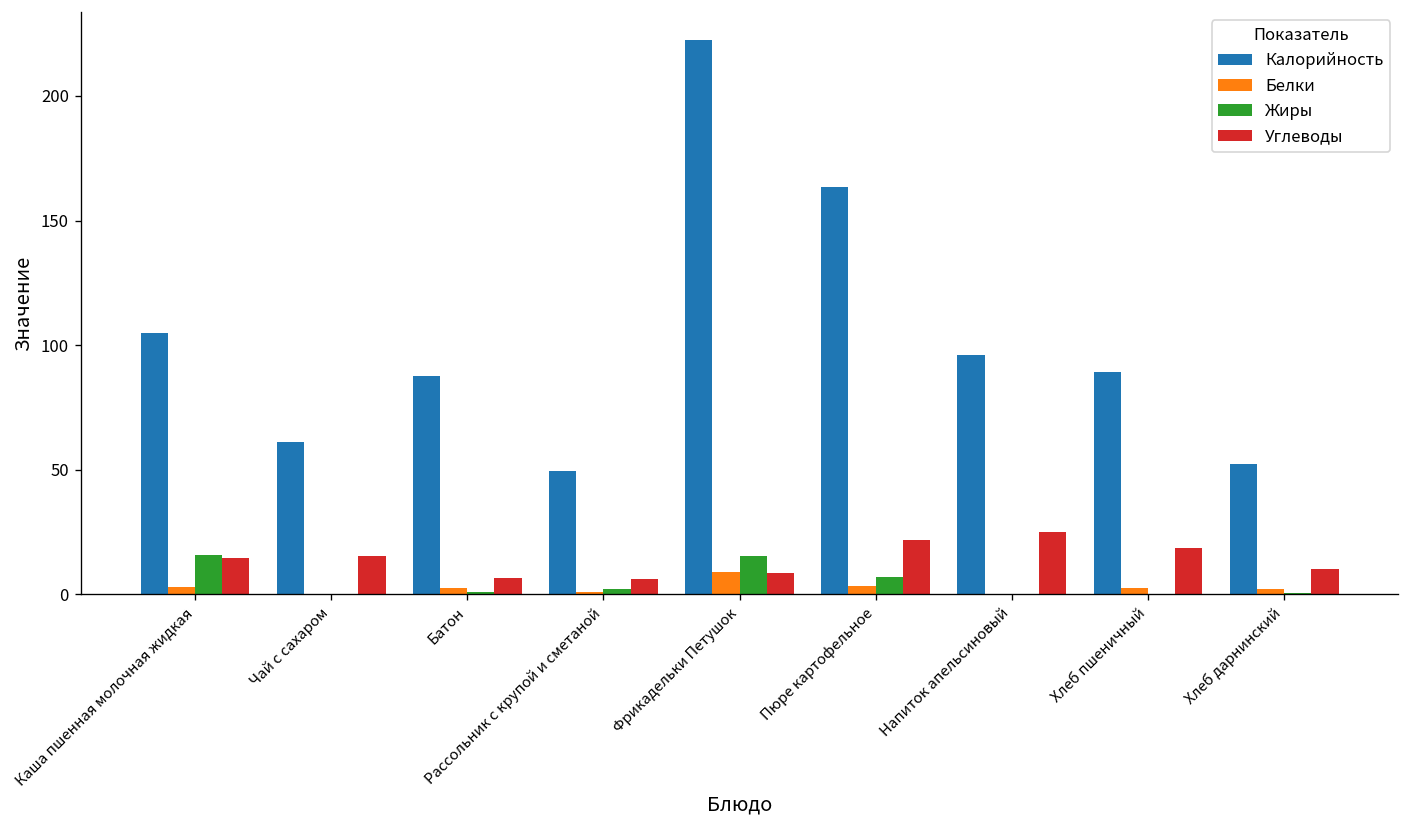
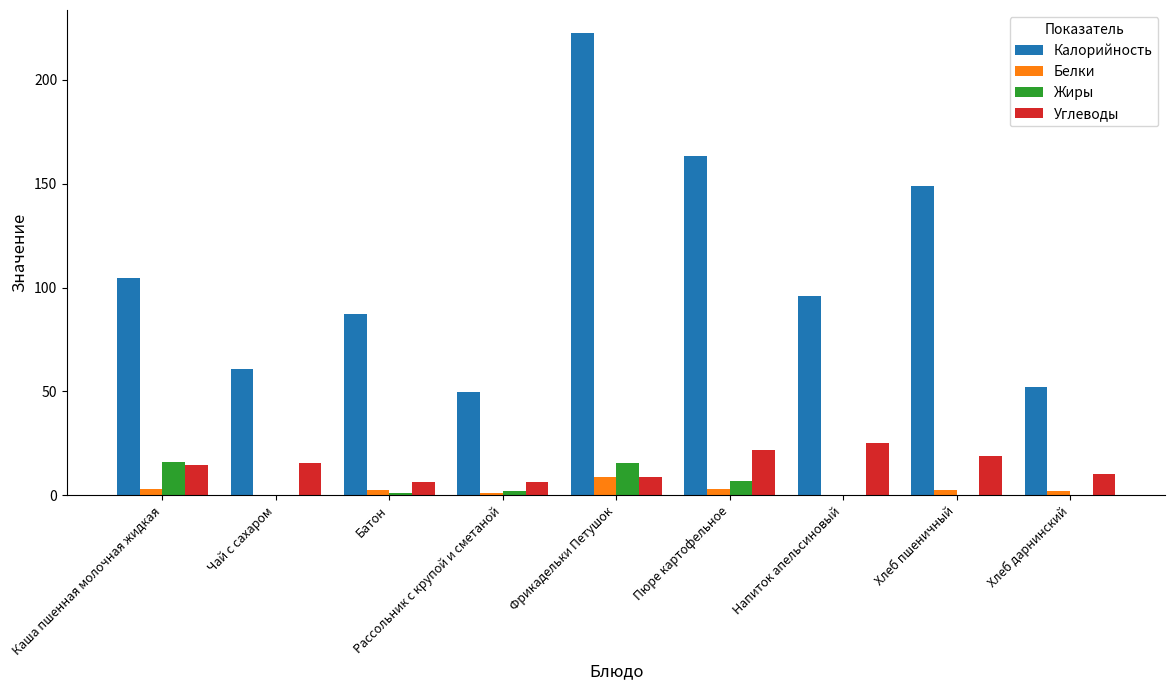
Калорийность, Хлеб пшеничный: 89 -> 149
